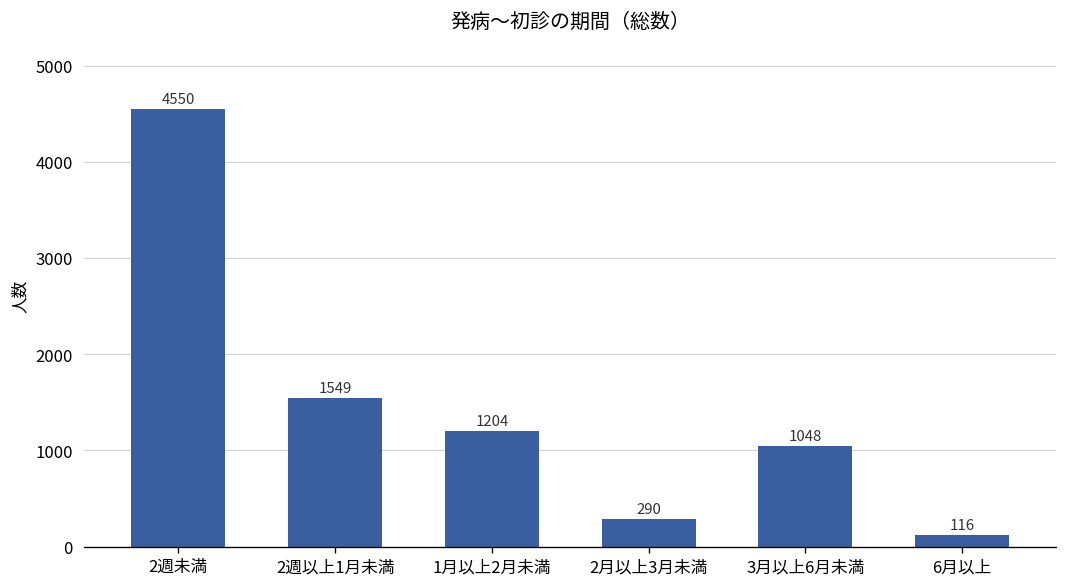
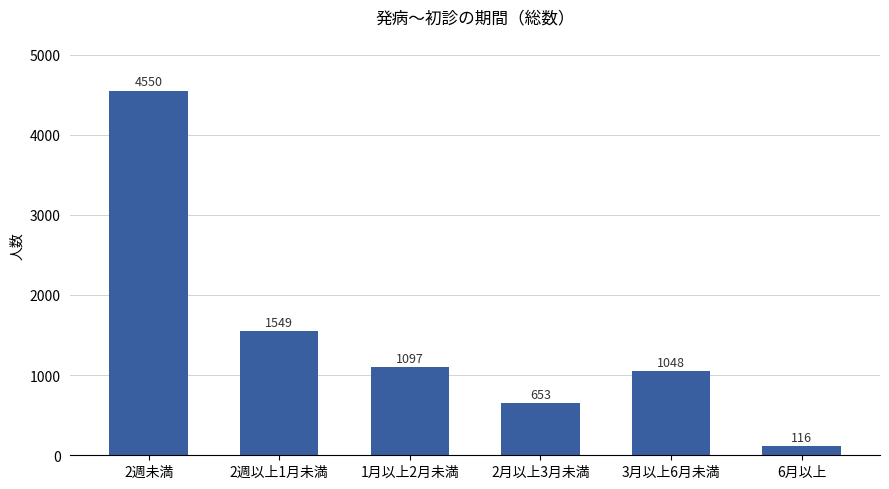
1月以上2月未満: 1204 -> 1097
2月以上3月未満: 290 -> 653
